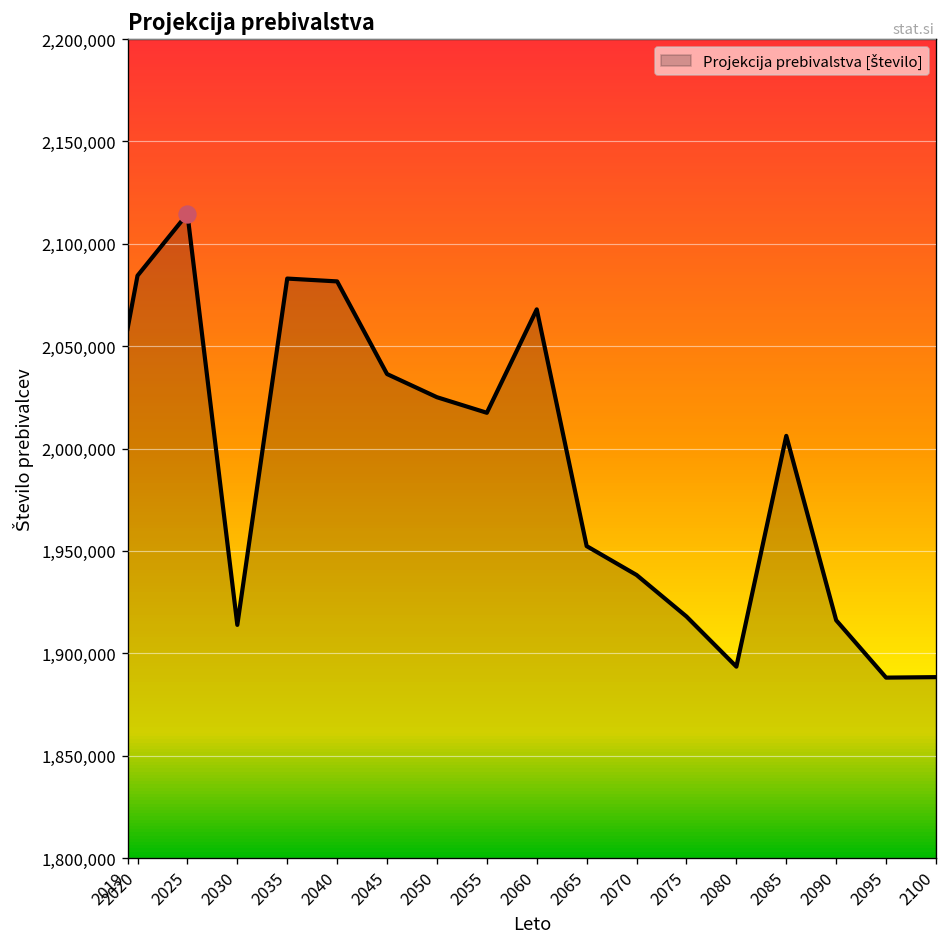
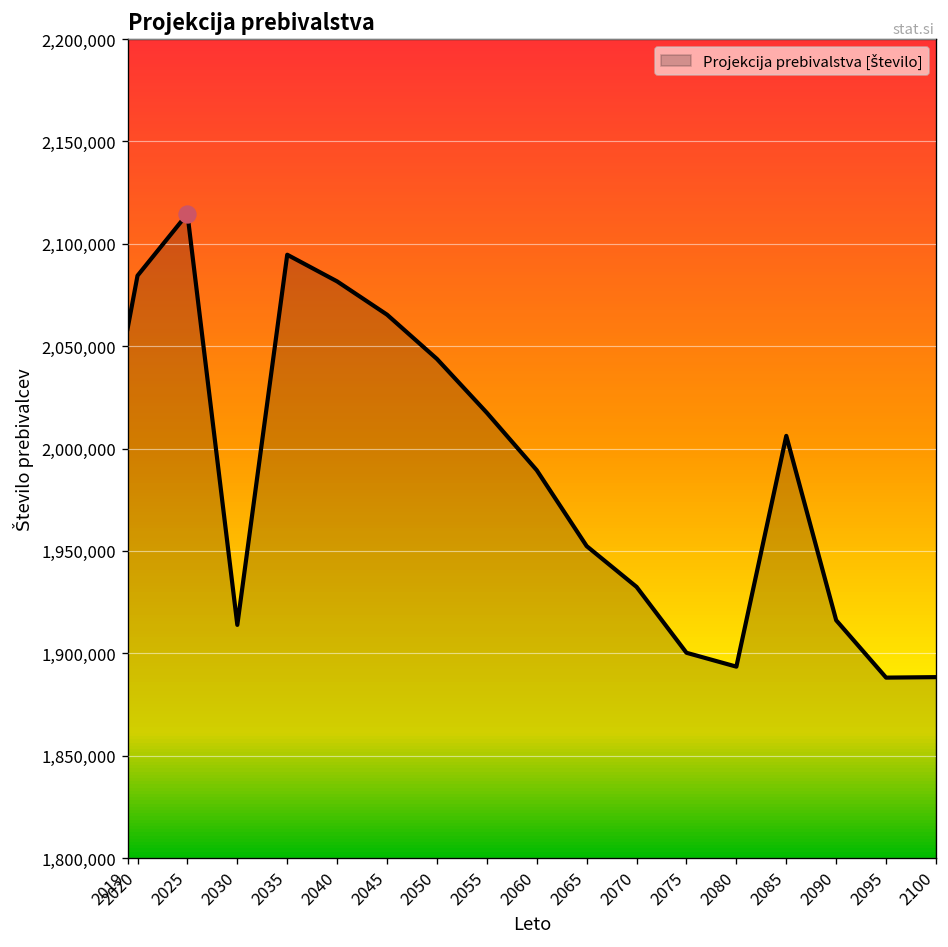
Projekcija prebivalstva [število], 2035: 2,083,000 -> 2,095,000
Projekcija prebivalstva [število], 2045: 2,036,000 -> 2,065,000
Projekcija prebivalstva [število], 2050: 2,025,000 -> 2,044,000
Projekcija prebivalstva [število], 2060: 2,068,000 -> 1,989,000
Projekcija prebivalstva [število], 2070: 1,938,000 -> 1,932,000
Projekcija prebivalstva [število], 2075: 1,918,000 -> 1,900,000
